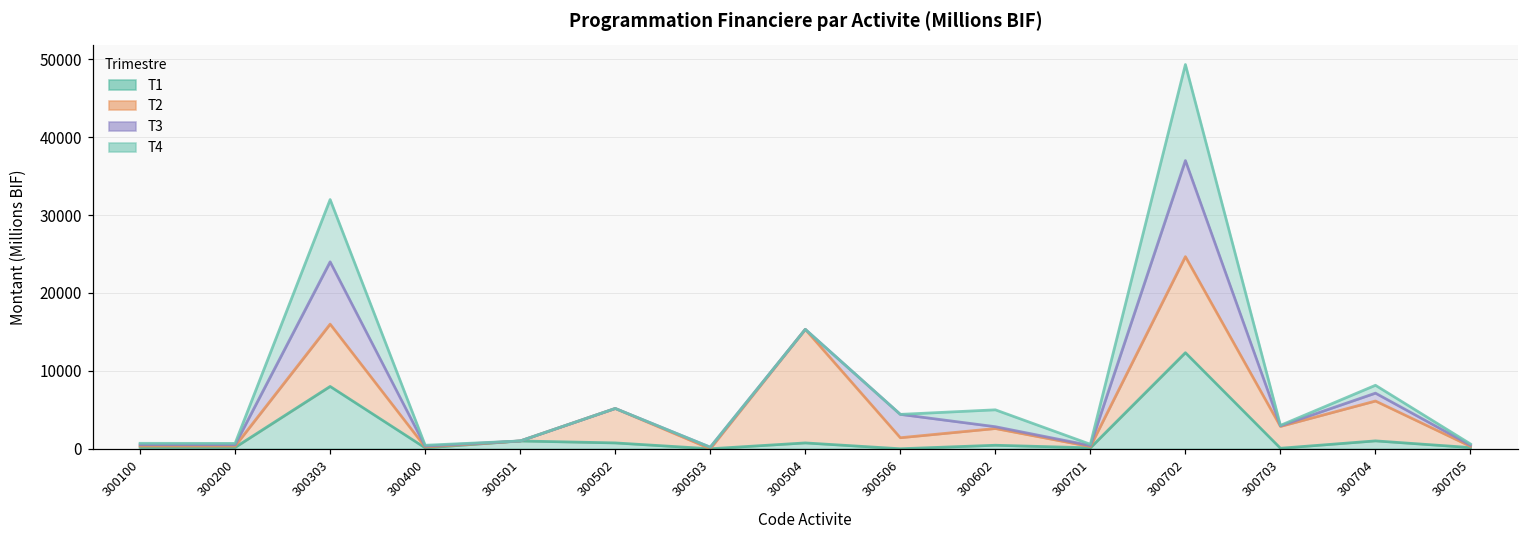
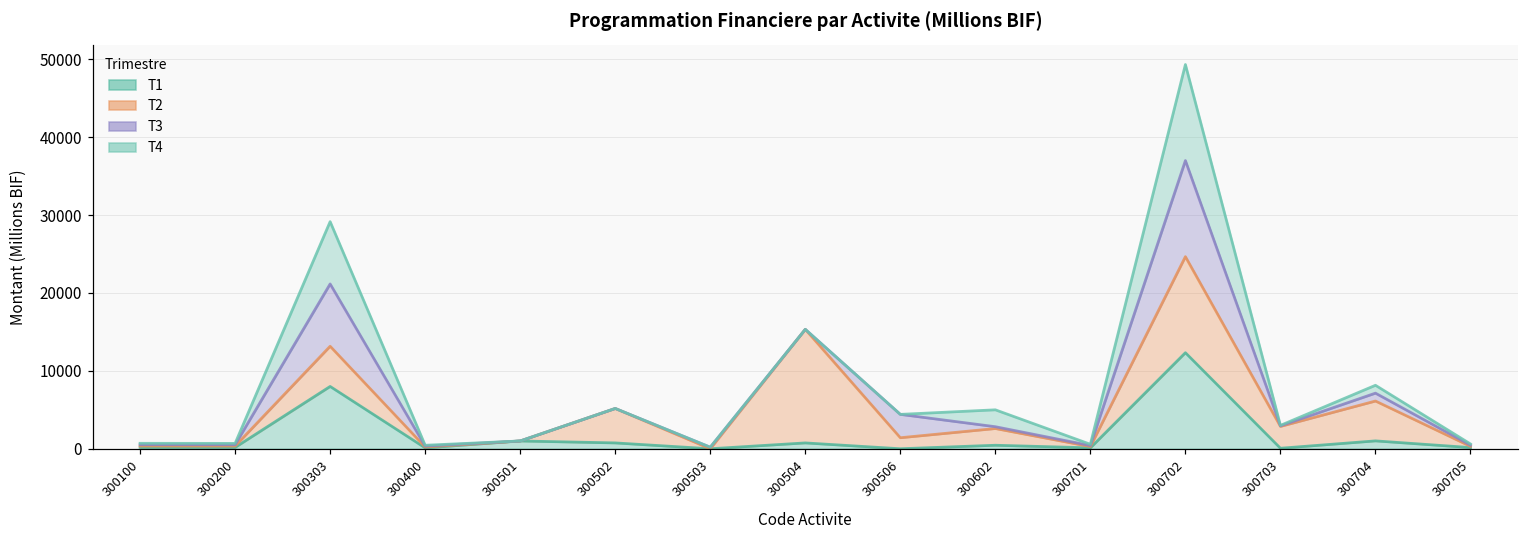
T2, 300303: 8000 -> 5000
